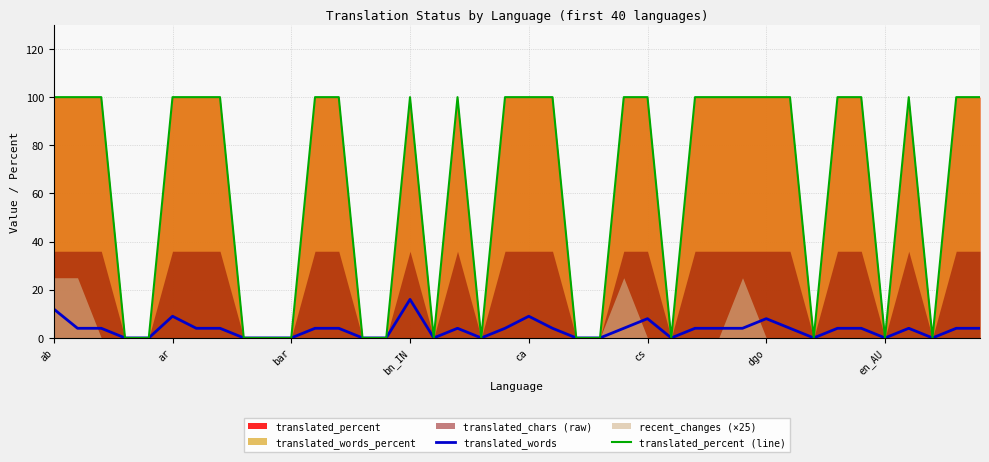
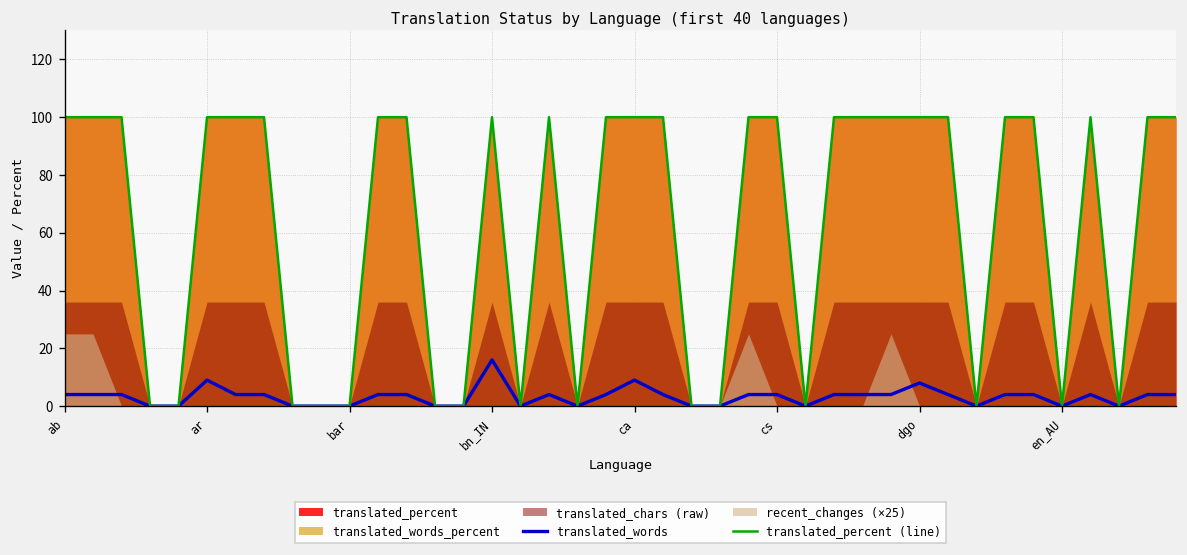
translated_words, ab: 12 -> 4
translated_words, cs: 8 -> 4
